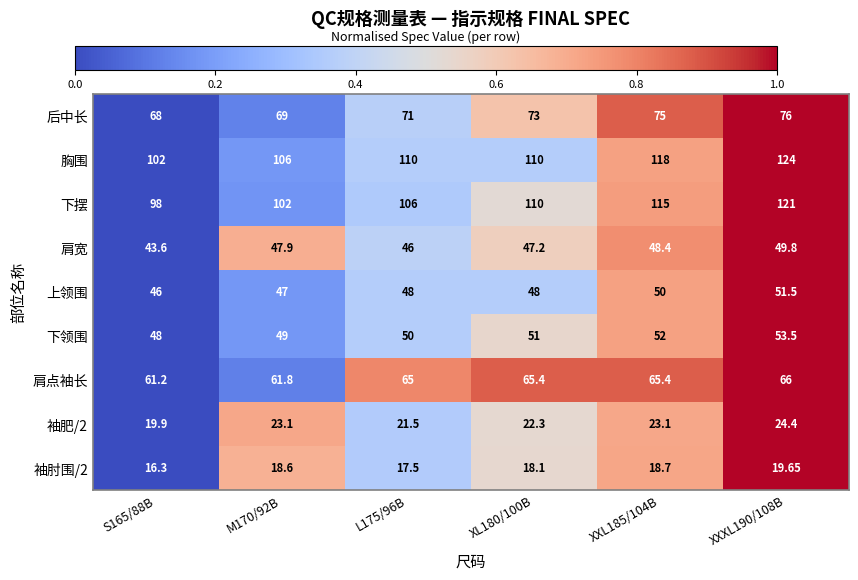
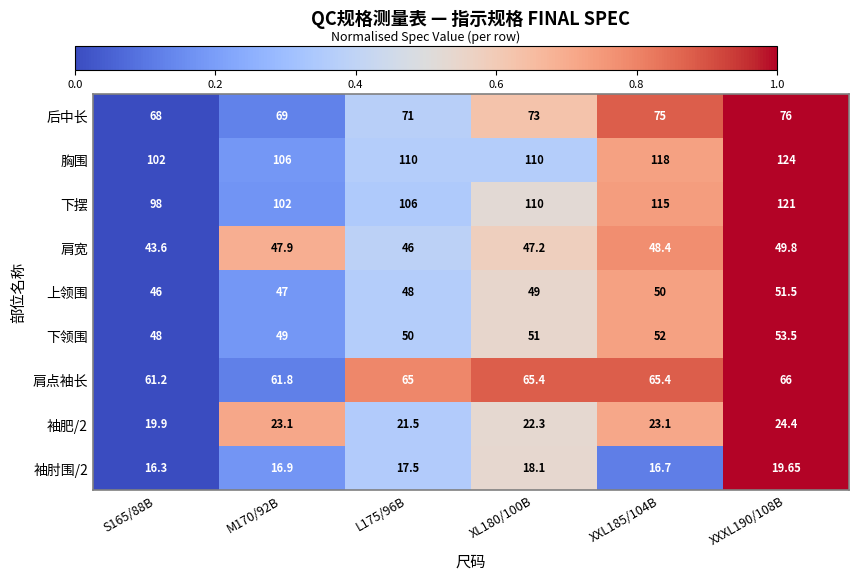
上领围, XL180/100B: 48 -> 49
袖肘围/2, M170/92B: 18.6 -> 16.9
袖肘围/2, XXL185/104B: 18.7 -> 16.7
